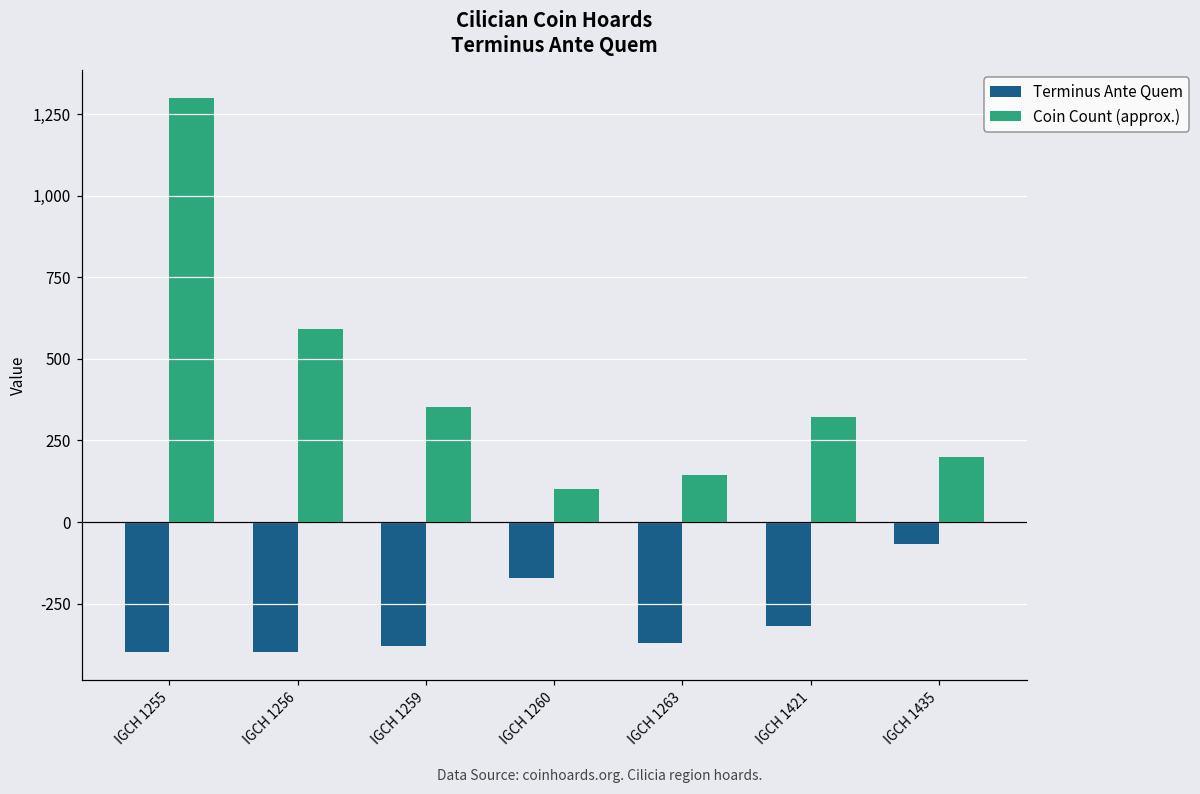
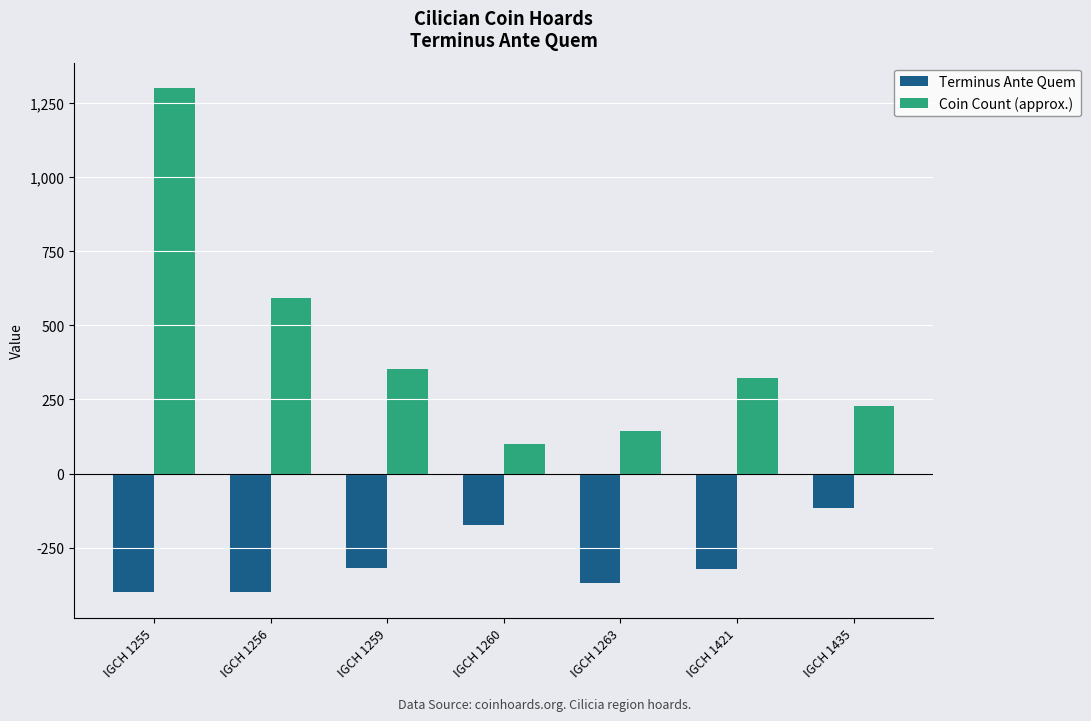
Terminus Ante Quem, IGCH 1259: -380 -> -320
Terminus Ante Quem, IGCH 1435: -70 -> -120
Coin Count (approx.), IGCH 1435: 200 -> 230
